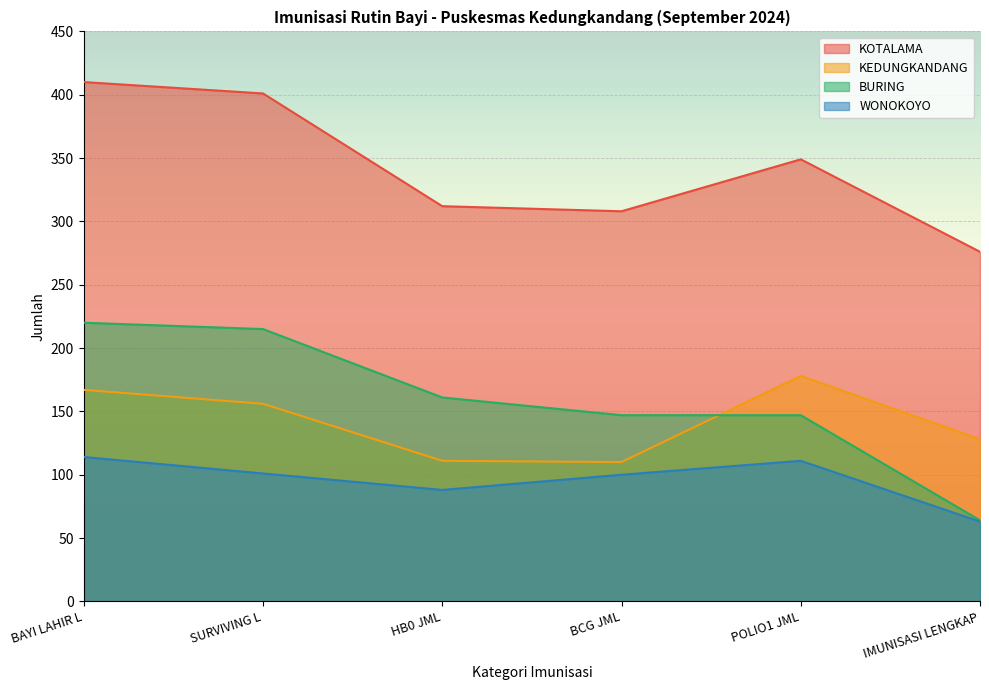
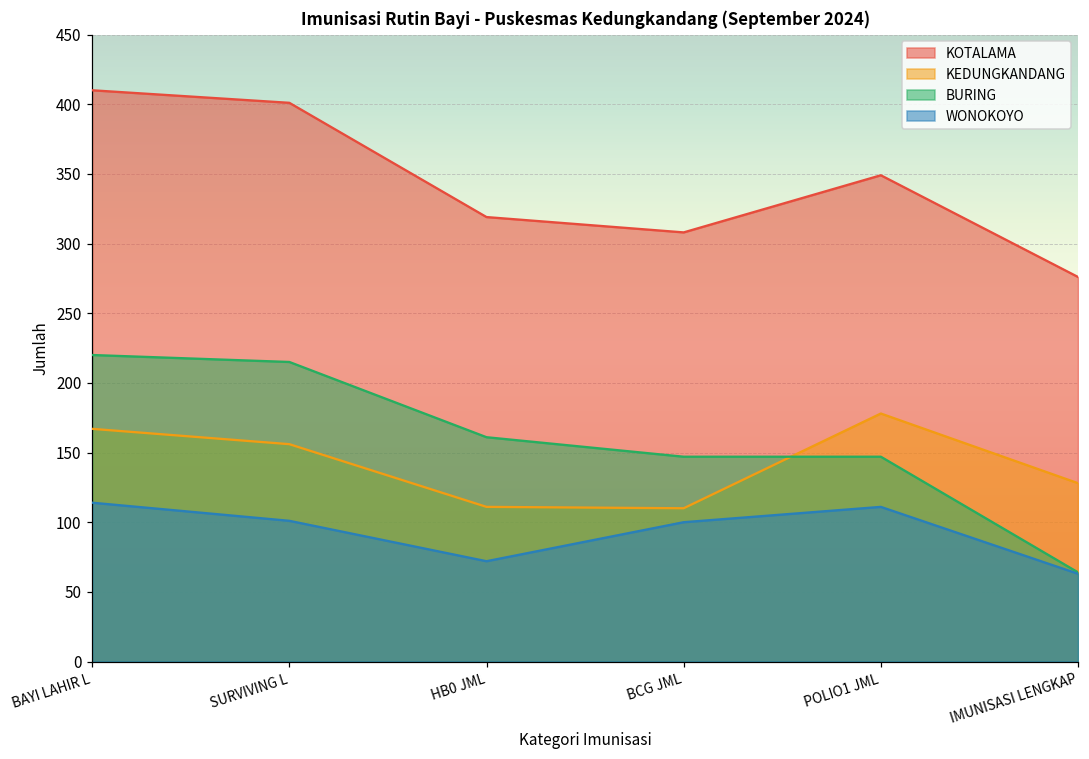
KOTALAMA, HB0 JML: 312 -> 319
WONOKOYO, HB0 JML: 88 -> 72
